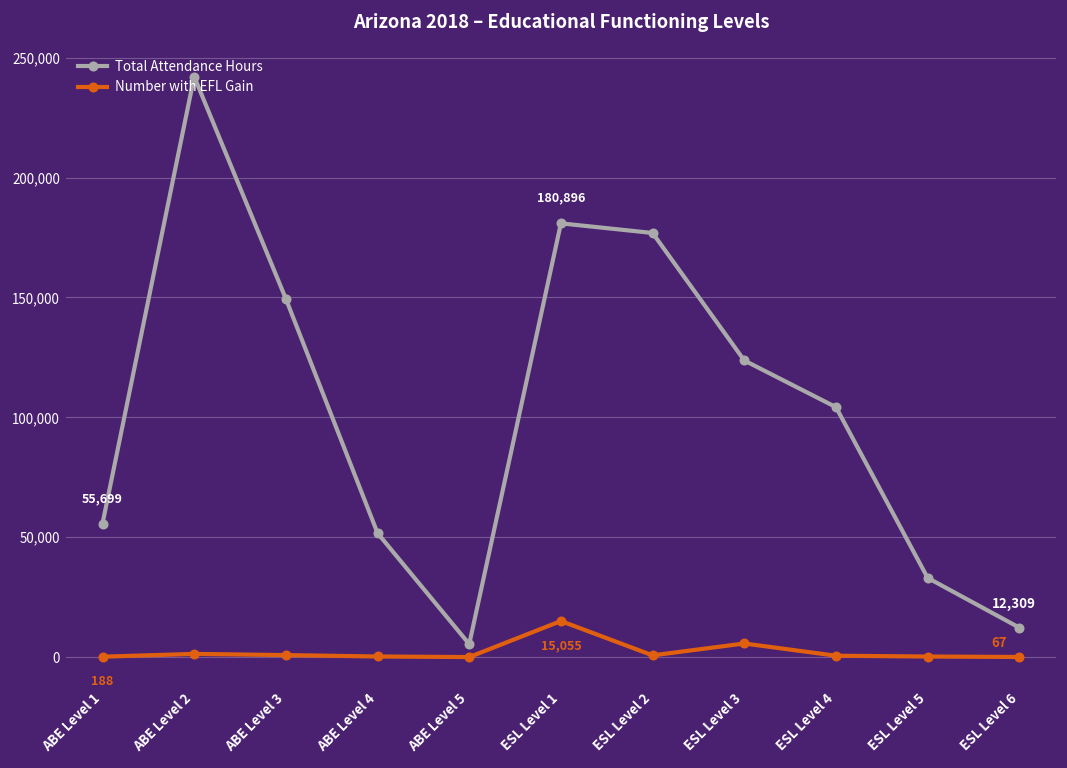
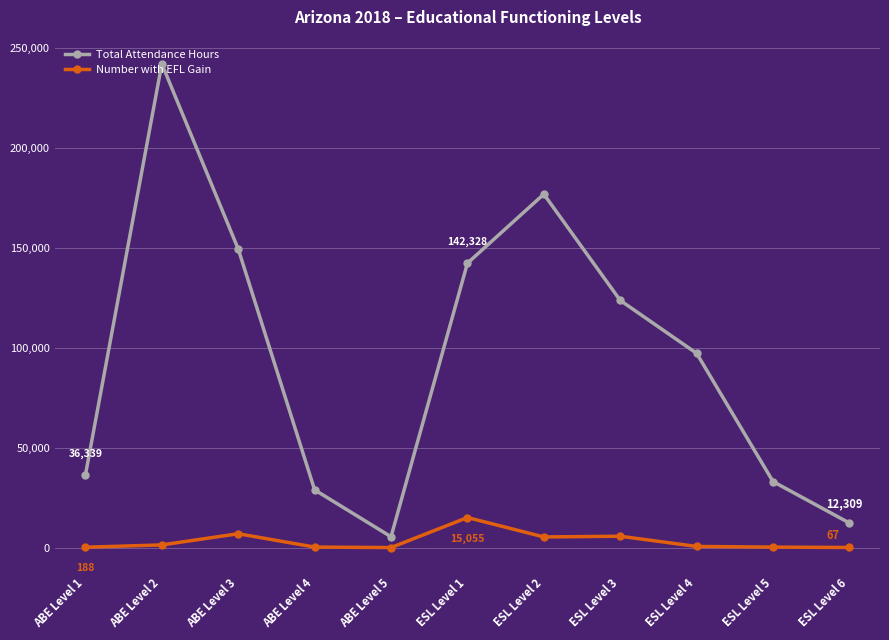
Total Attendance Hours, ABE Level 1: 55,699 -> 36,339
Number with EFL Gain, ABE Level 3: 1,000 -> 7,000
Total Attendance Hours, ABE Level 4: 52,000 -> 29,000
Total Attendance Hours, ESL Level 1: 180,896 -> 142,328
Number with EFL Gain, ESL Level 2: 1,000 -> 5,000
Total Attendance Hours, ESL Level 4: 104,000 -> 97,000
